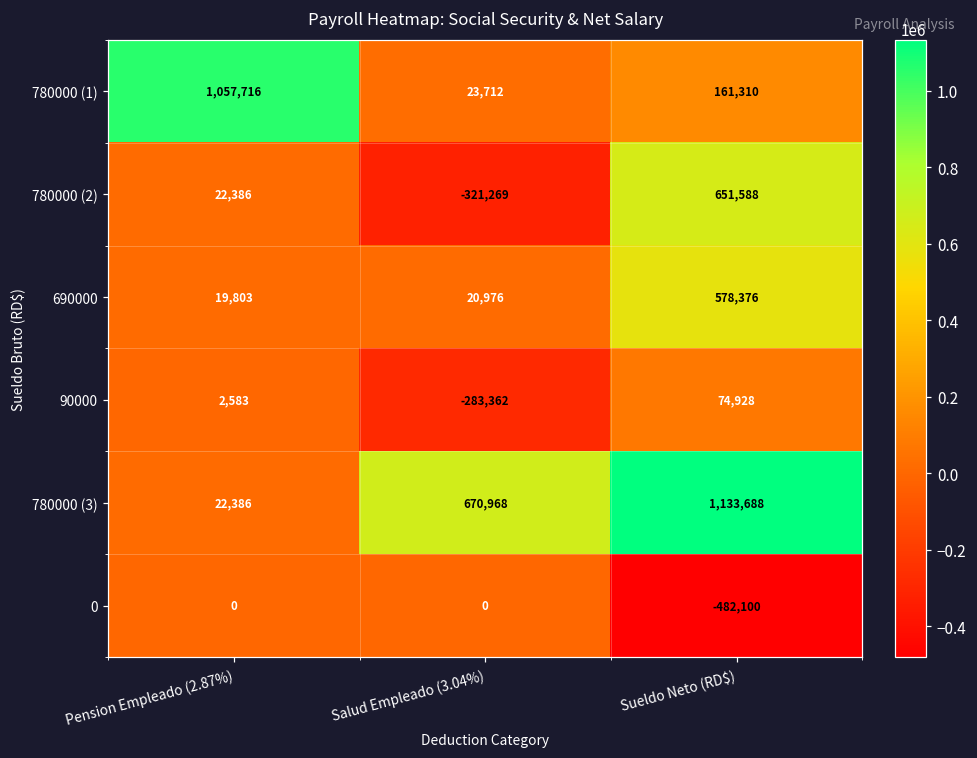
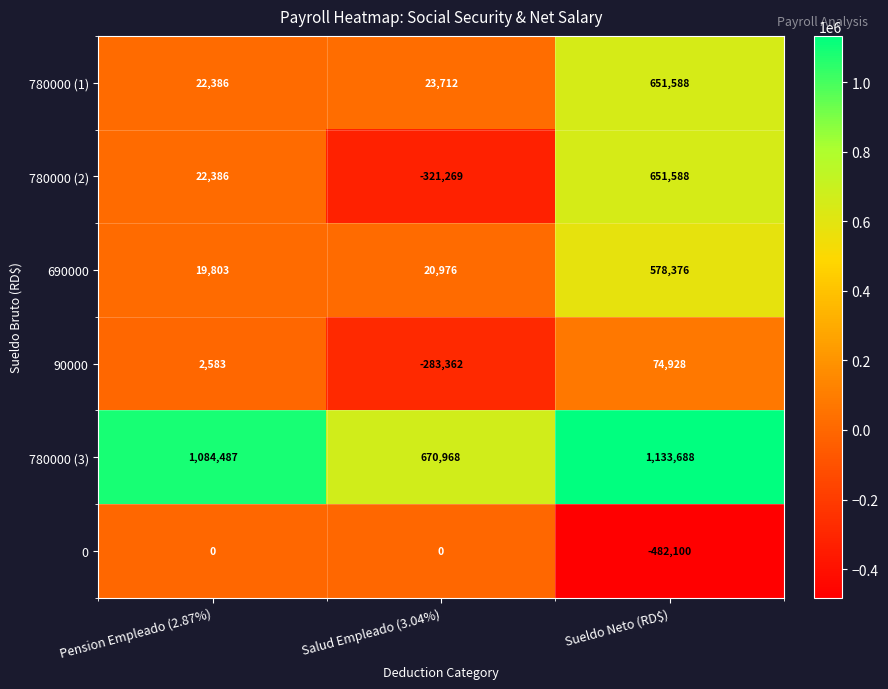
780000 (1), Pension Empleado (2.87%): 1,057,716 -> 22,386
780000 (1), Sueldo Neto (RD$): 161,310 -> 651,588
780000 (3), Pension Empleado (2.87%): 22,386 -> 1,084,487
